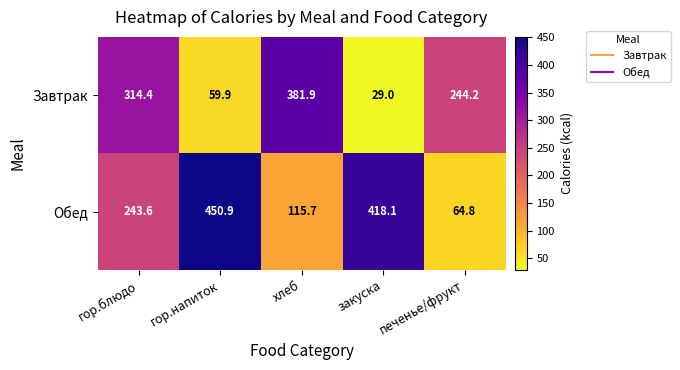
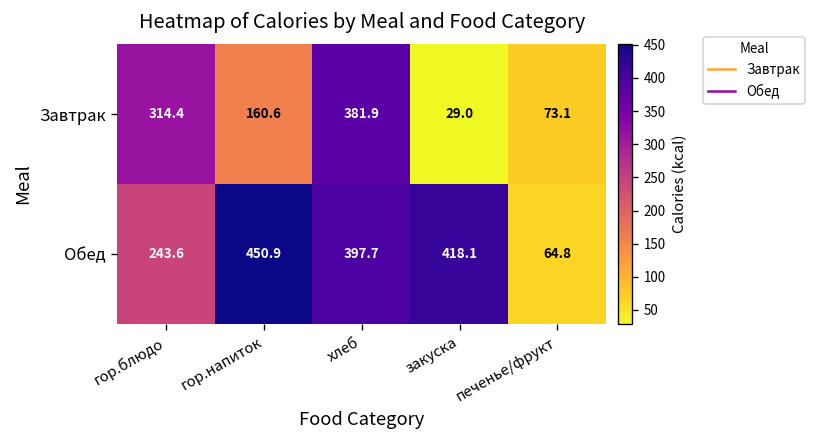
Завтрак, гор.напиток: 59.9 -> 160.6
Завтрак, печенье/фрукт: 244.2 -> 73.1
Обед, хлеб: 115.7 -> 397.7
